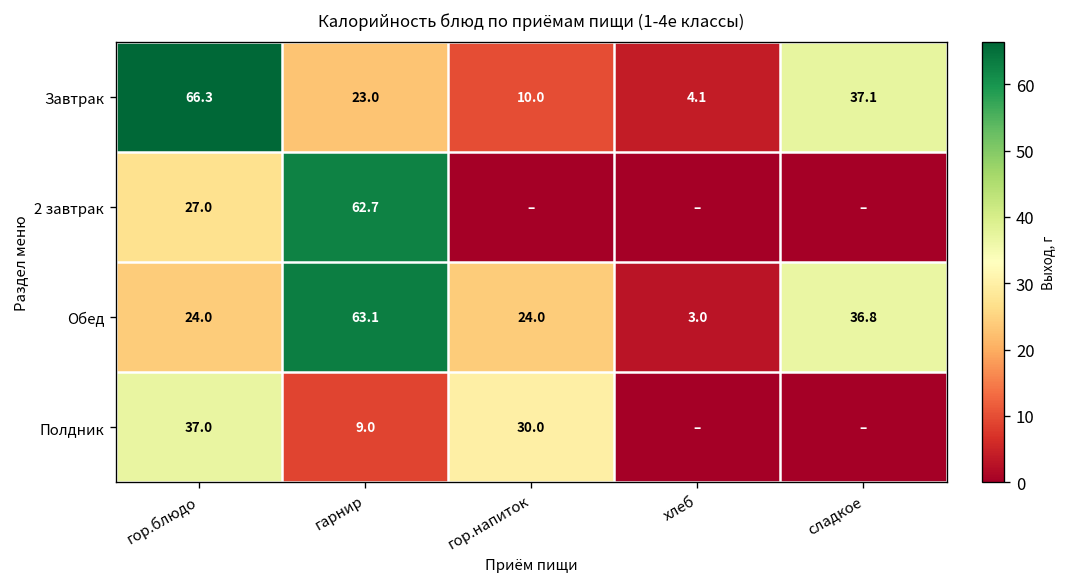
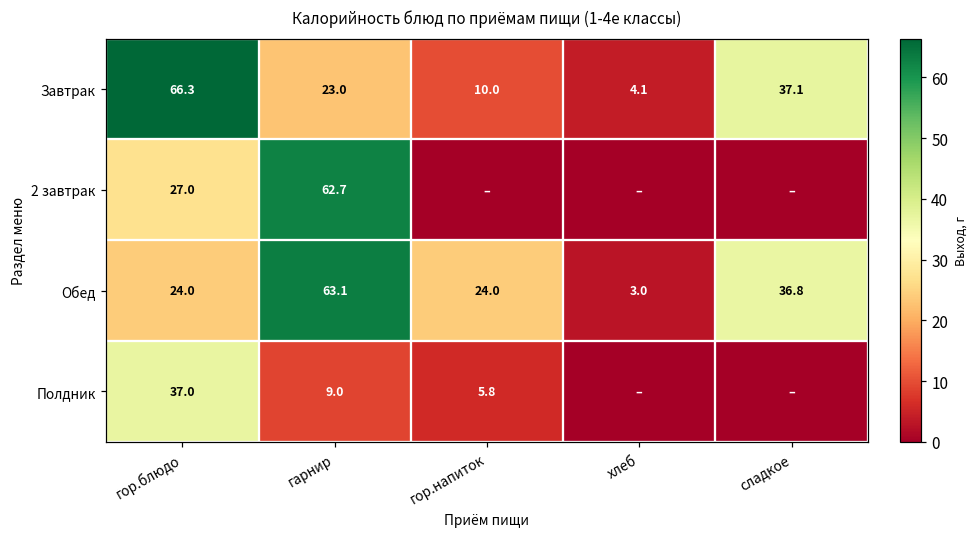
Полдник, гор.напиток: 30.0 -> 5.8
